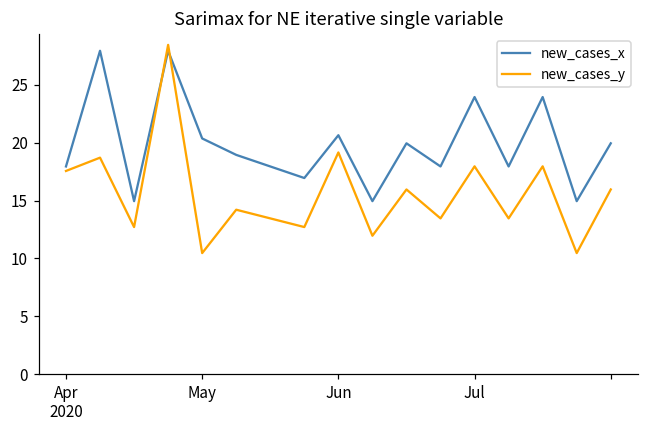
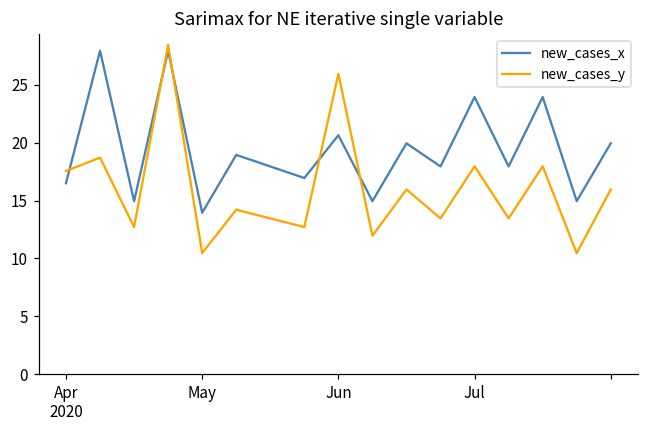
new_cases_x, Apr 2020: 18.0 -> 16.5
new_cases_x, May: 20.4 -> 14.0
new_cases_y, Jun: 19.2 -> 26.0
